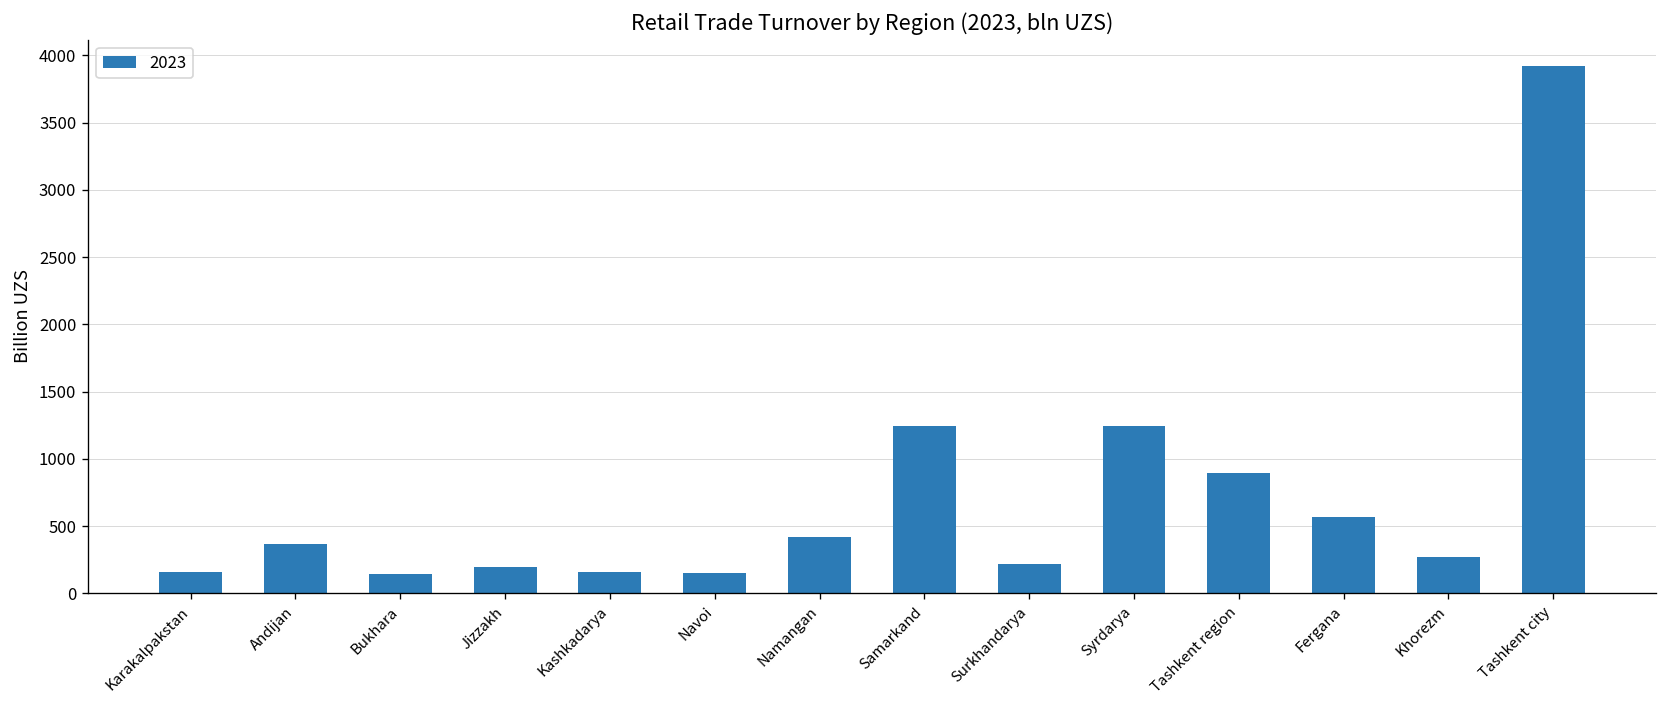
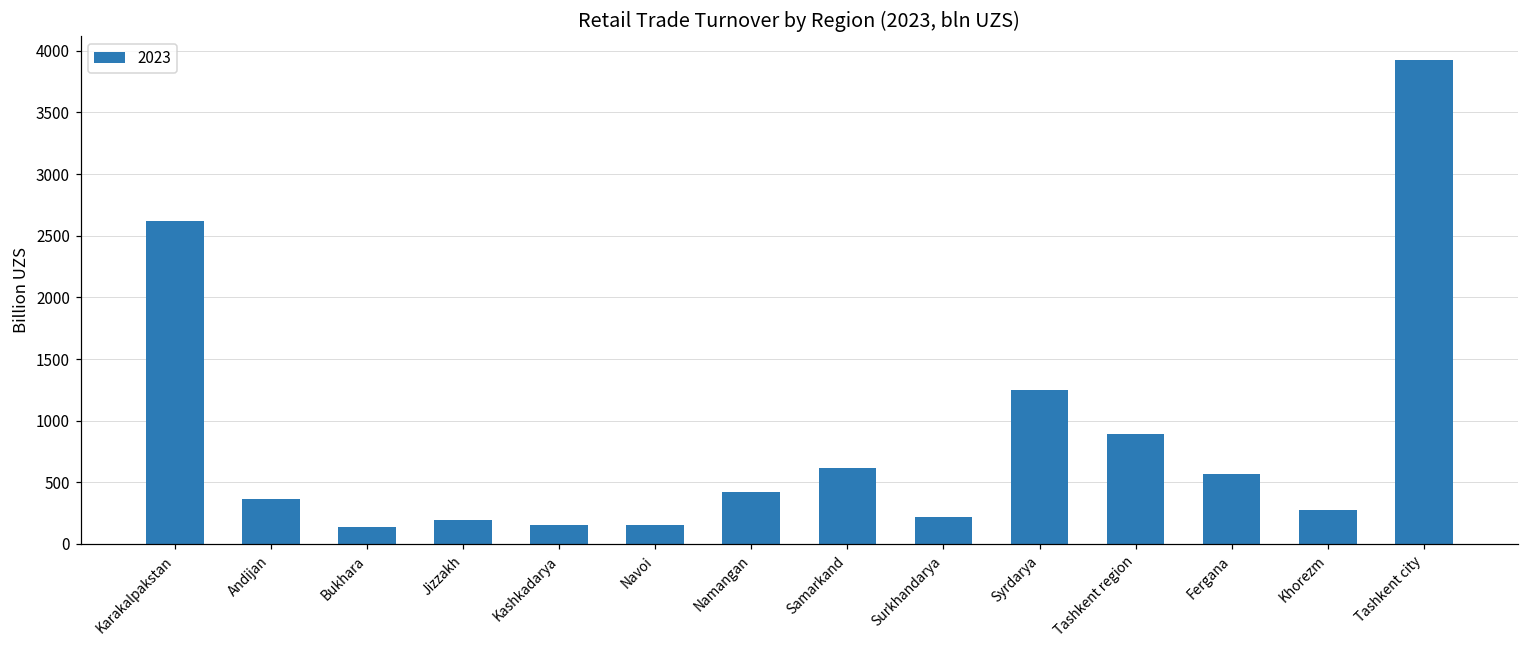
Karakalpakstan: 160 -> 2620
Samarkand: 1240 -> 620
